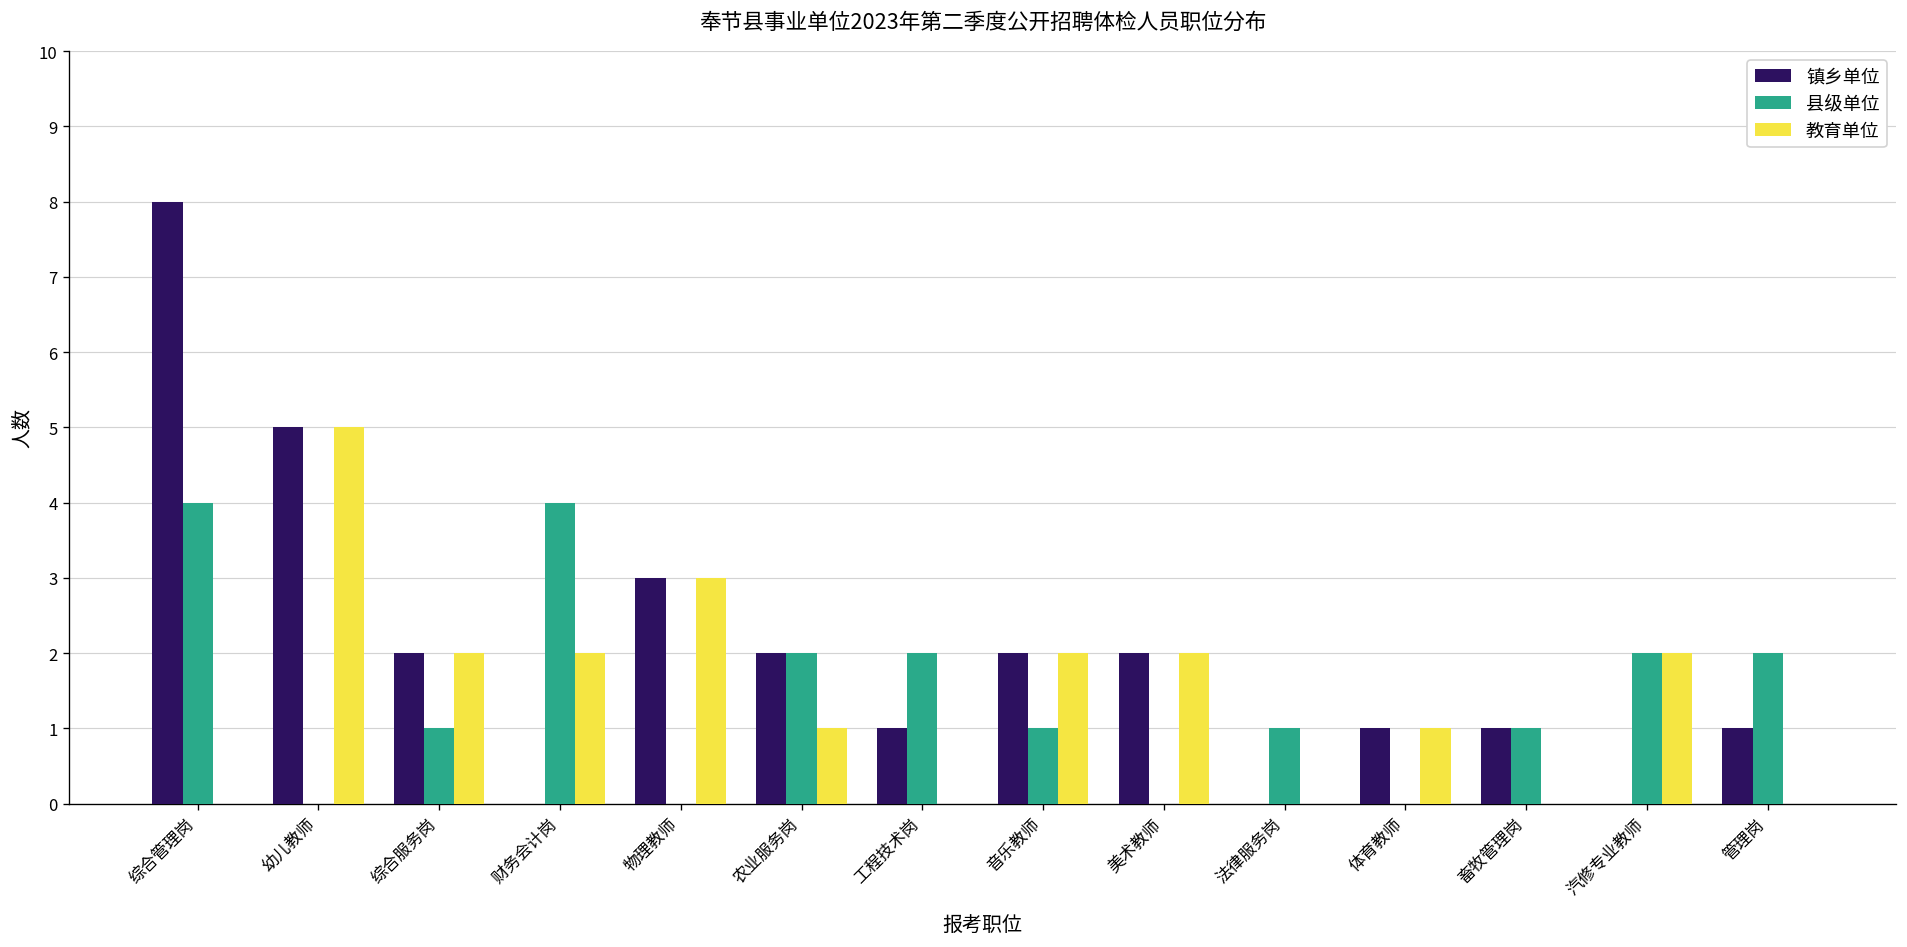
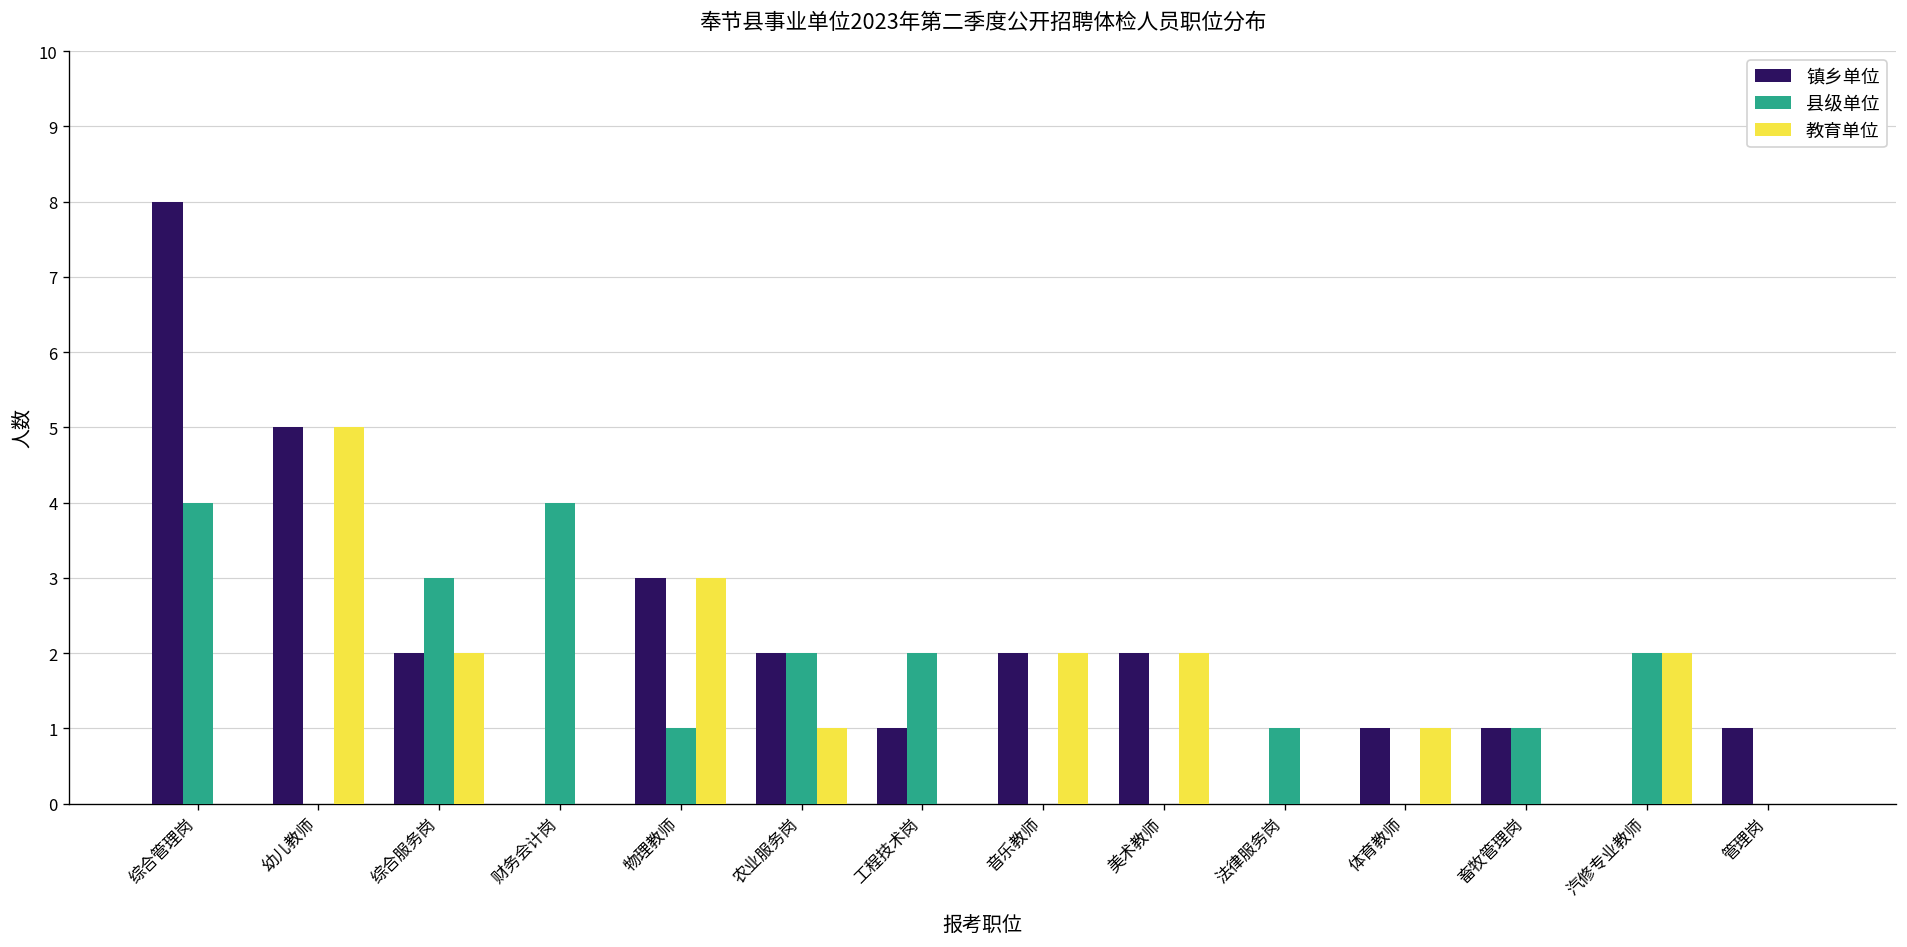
县级单位, 综合服务岗: 1 -> 3
教育单位, 财务会计岗: 2 -> 0
县级单位, 物理教师: 0 -> 1
县级单位, 音乐教师: 1 -> 0
县级单位, 管理岗: 2 -> 0
